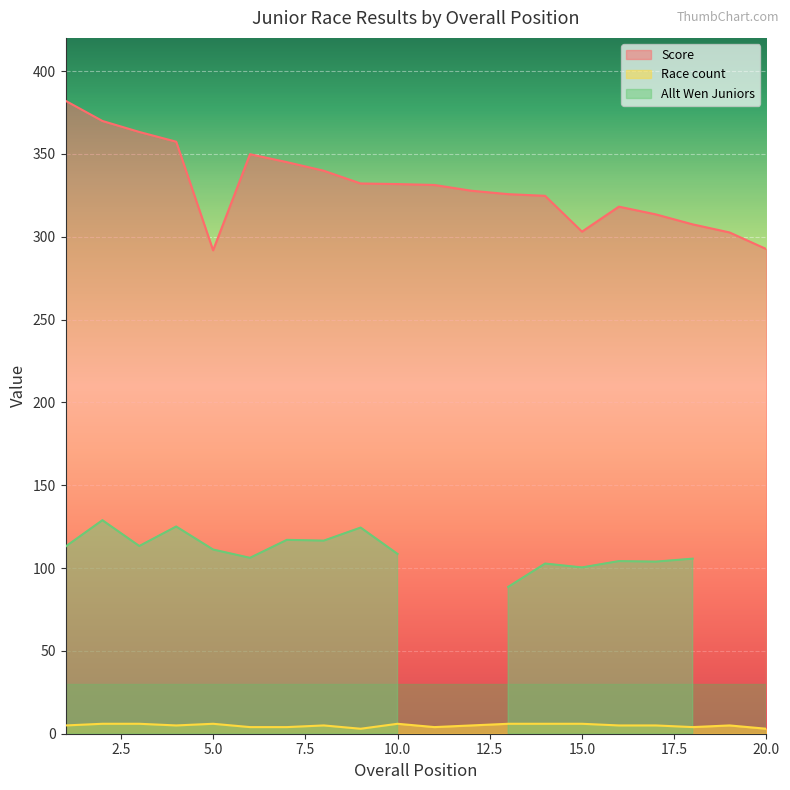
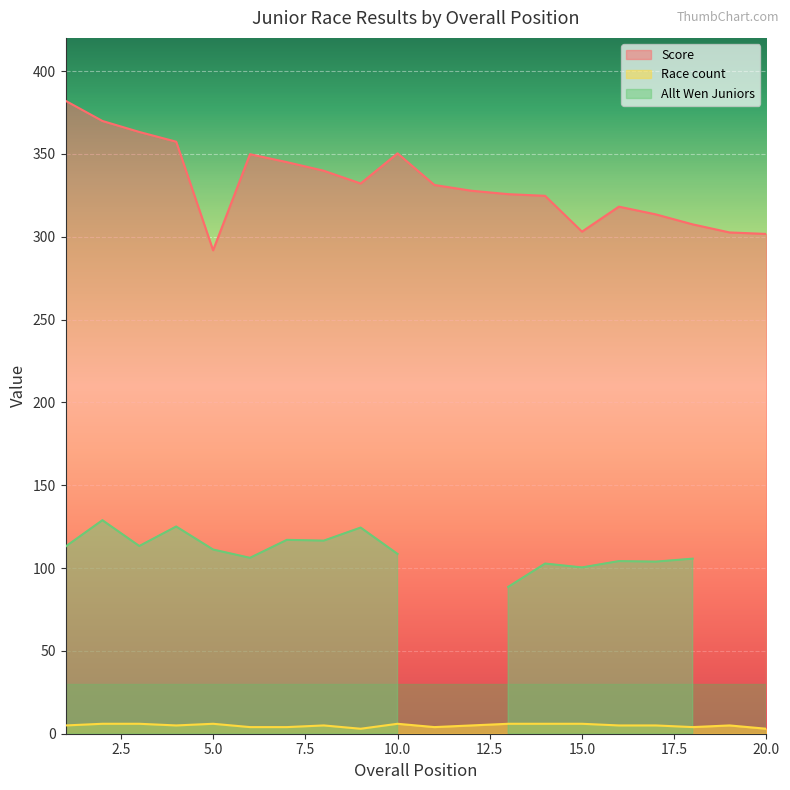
Score, 10.0: 332 -> 350
Score, 20.0: 293 -> 302
